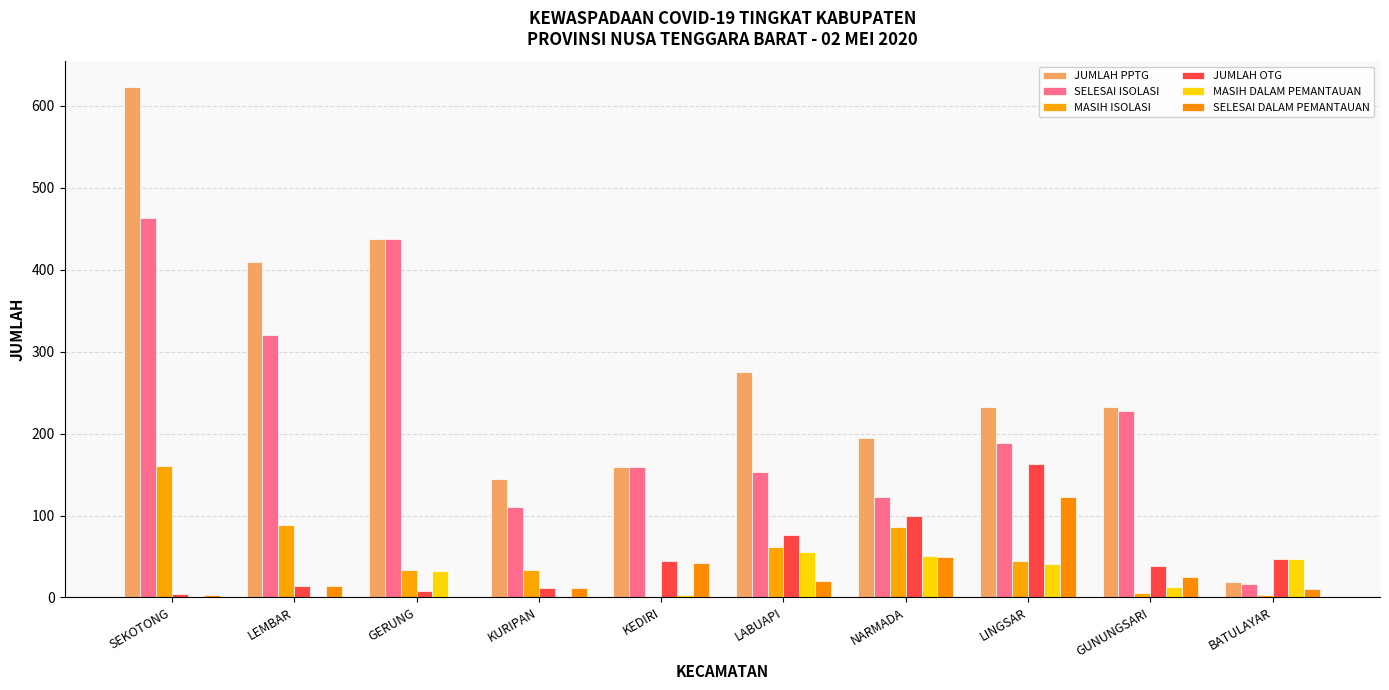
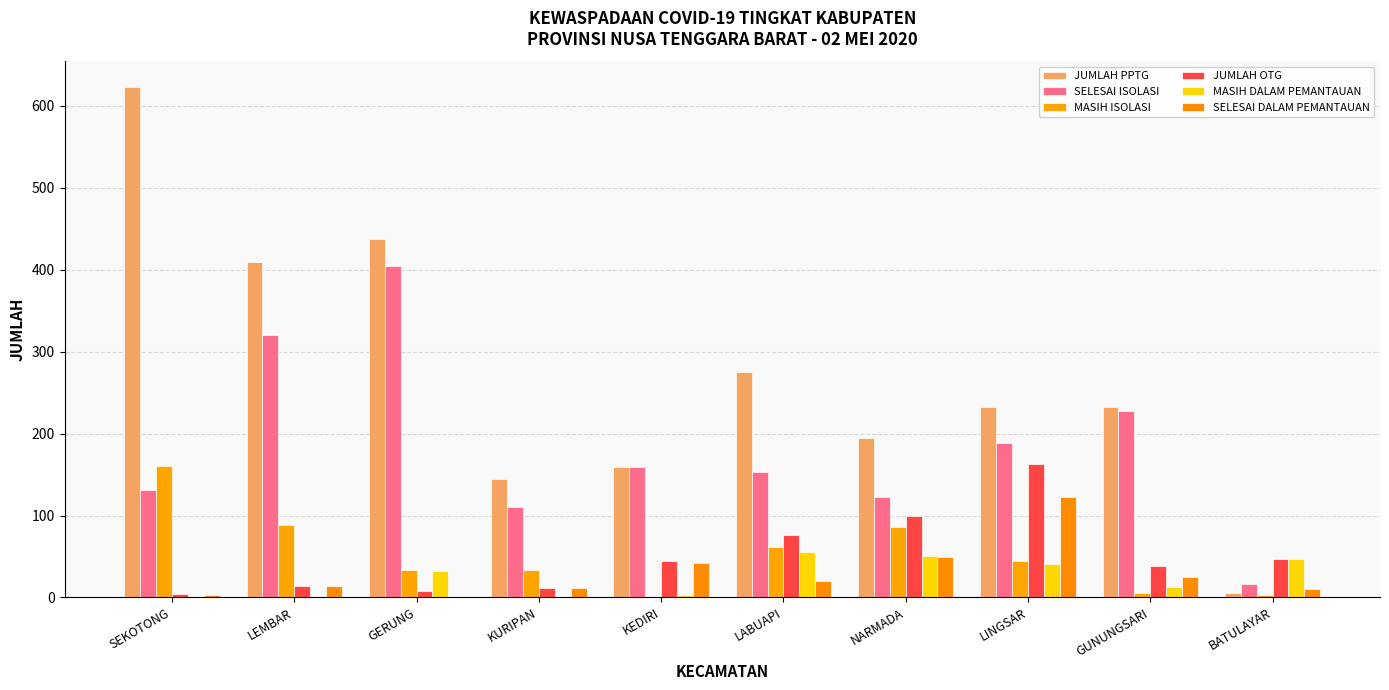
SELESAI ISOLASI, SEKOTONG: 460 -> 130
SELESAI ISOLASI, GERUNG: 440 -> 410
JUMLAH PPTG, BATULAYAR: 20 -> 10
